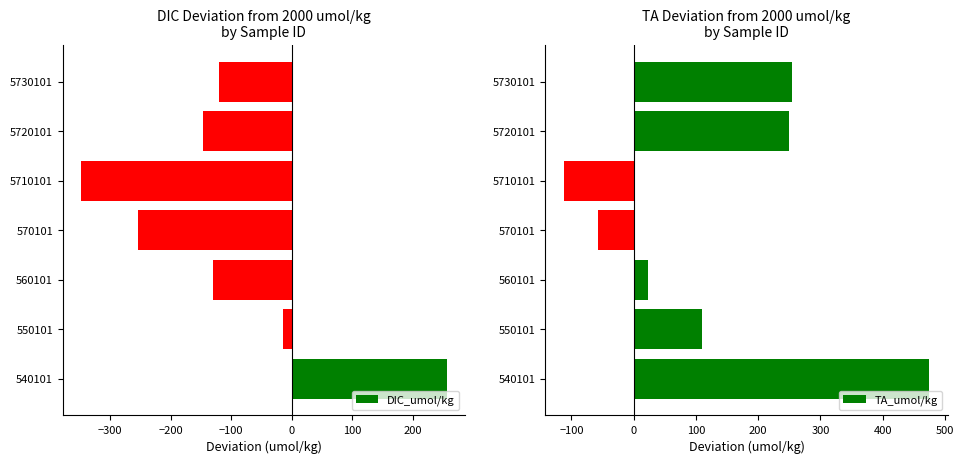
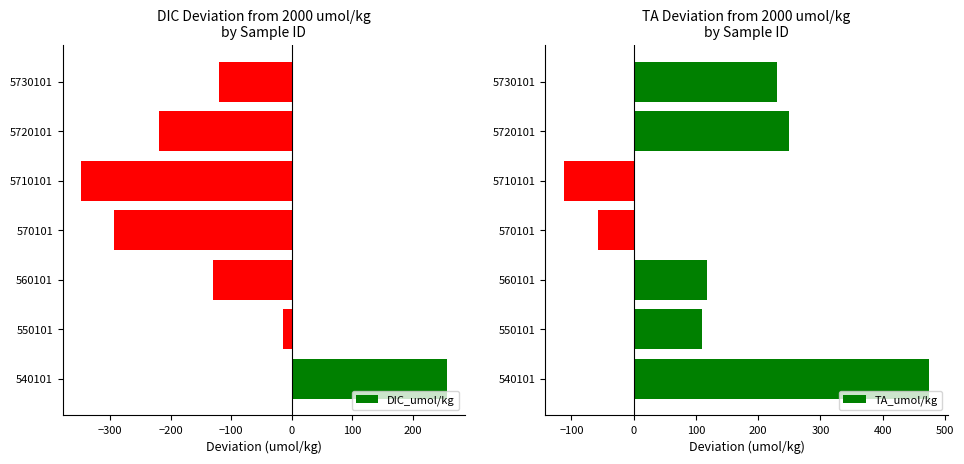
DIC Deviation from 2000 umol/kg by Sample ID, 5720101: -150 -> -220
DIC Deviation from 2000 umol/kg by Sample ID, 570101: -250 -> -290
TA Deviation from 2000 umol/kg by Sample ID, 5730101: 250 -> 230
TA Deviation from 2000 umol/kg by Sample ID, 560101: 20 -> 120
